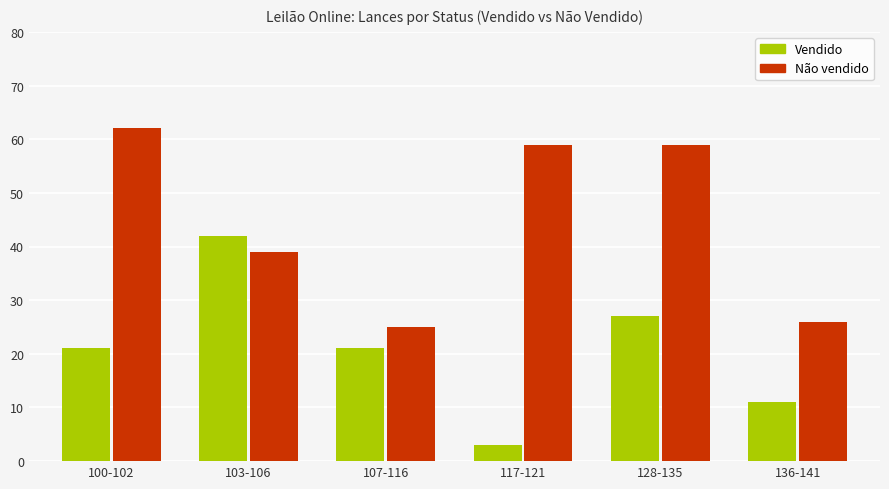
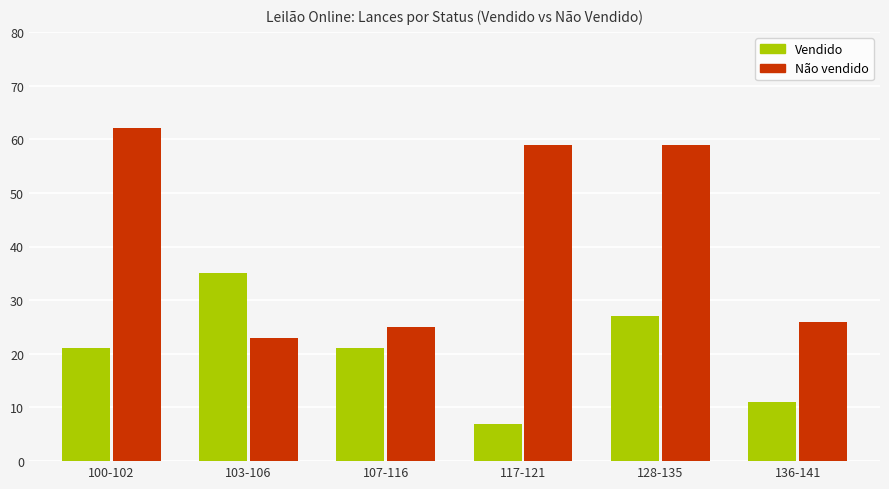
Vendido, 103-106: 42 -> 35
Não vendido, 103-106: 39 -> 23
Vendido, 117-121: 3 -> 7
